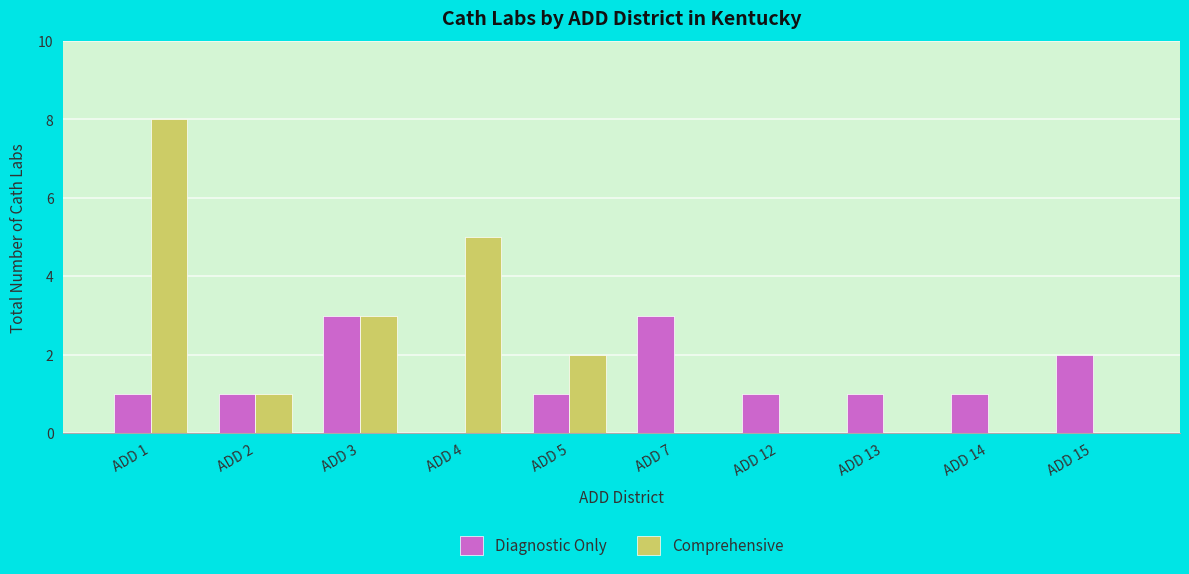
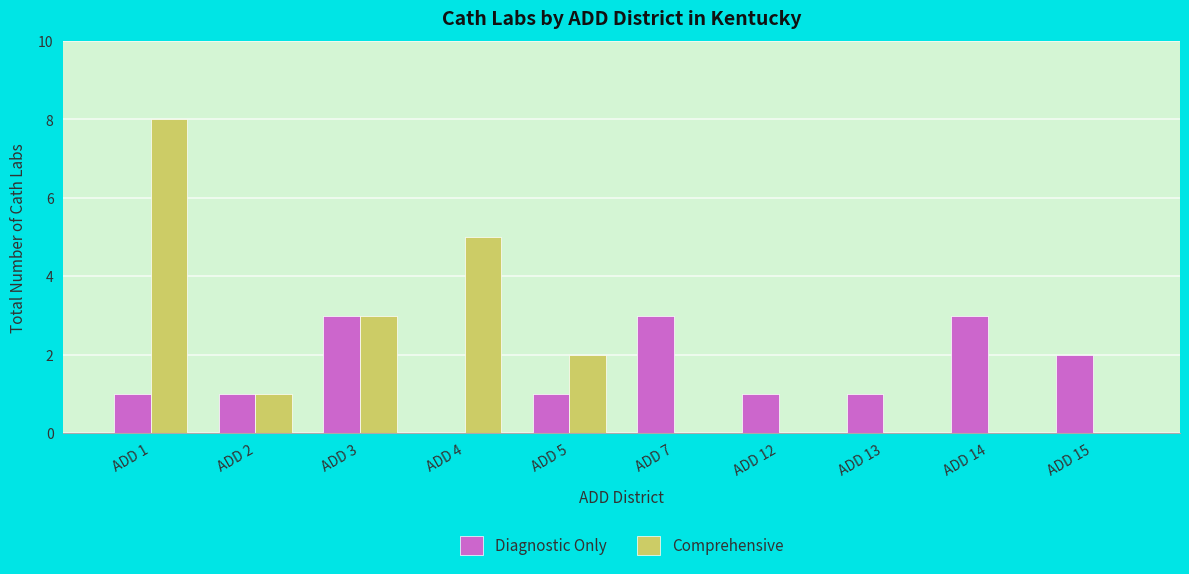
Diagnostic Only, ADD 14: 1 -> 3
